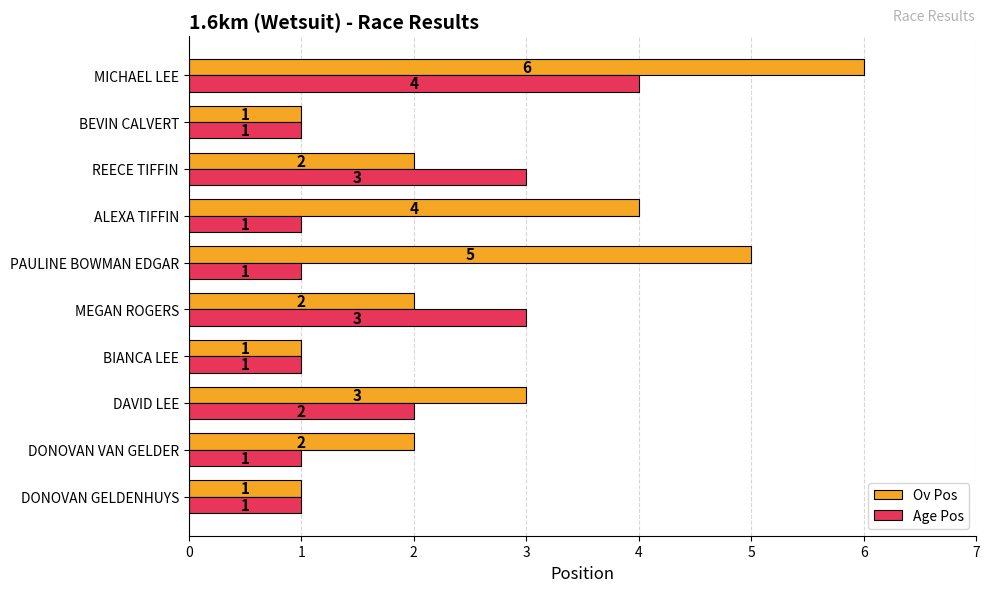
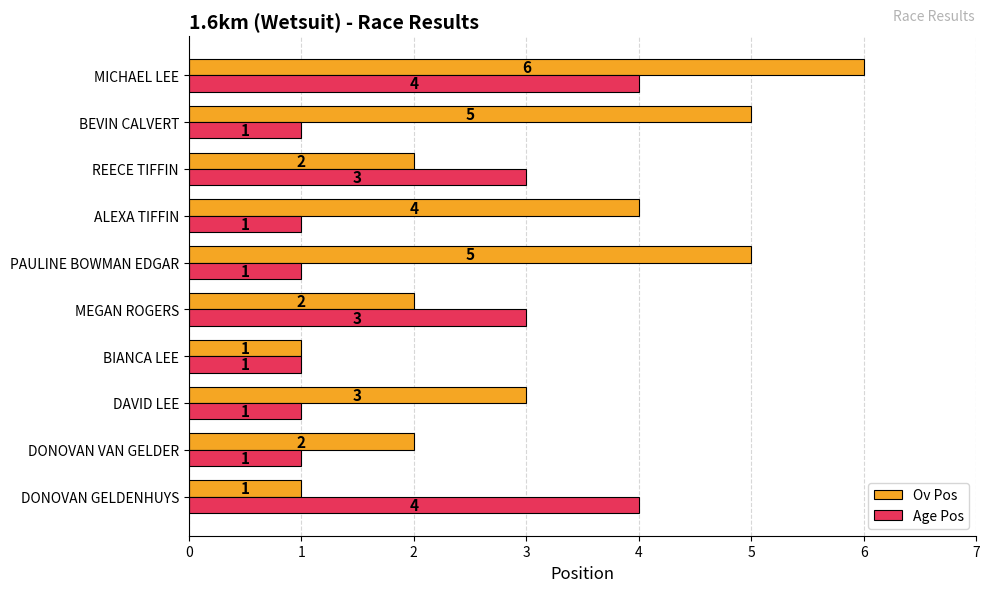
Ov Pos, BEVIN CALVERT: 1 -> 5
Age Pos, DAVID LEE: 2 -> 1
Age Pos, DONOVAN GELDENHUYS: 1 -> 4
